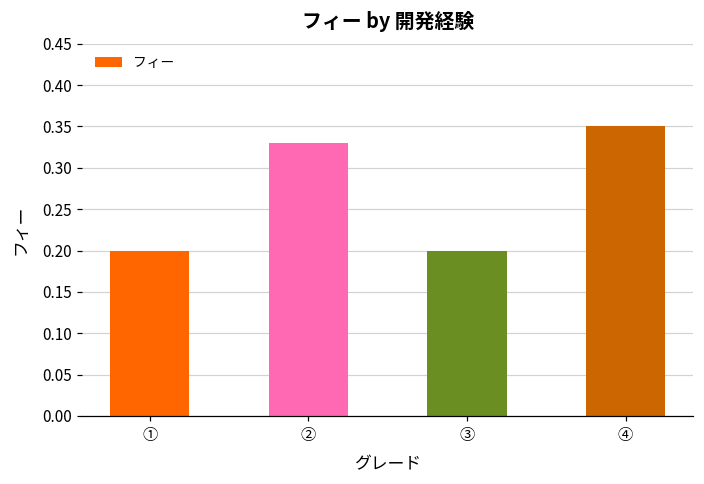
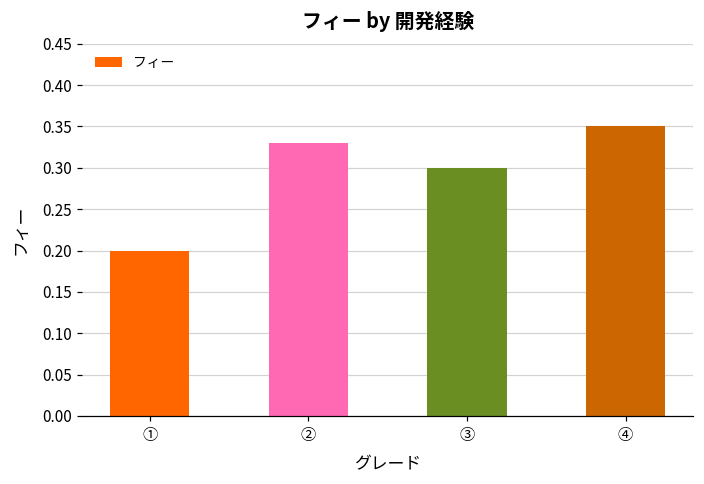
③: 0.2 -> 0.3
